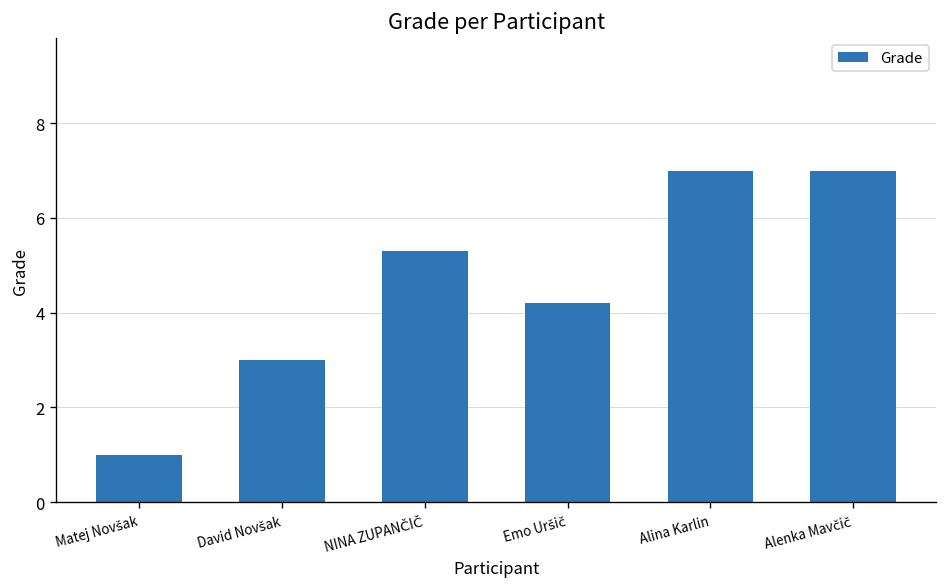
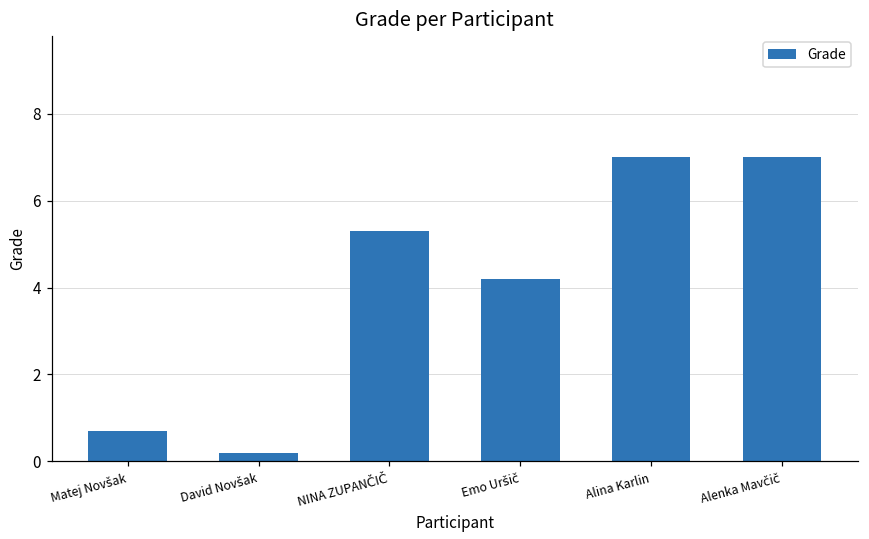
Matej Novšak: 1.0 -> 0.7
David Novšak: 3.0 -> 0.2
